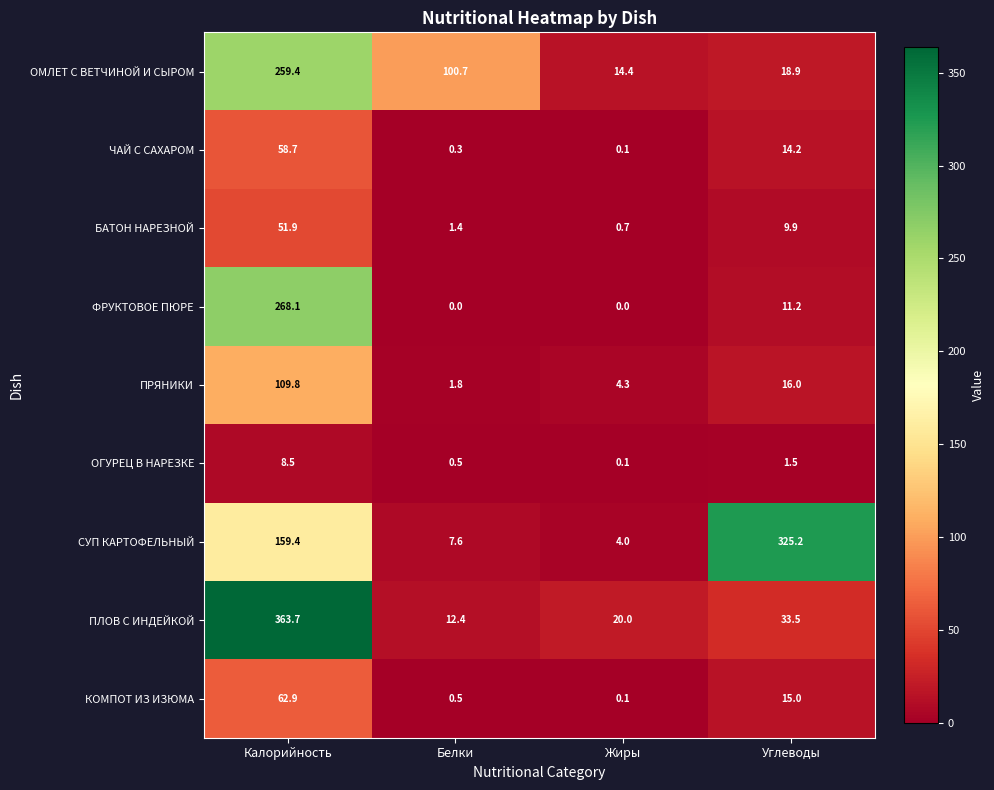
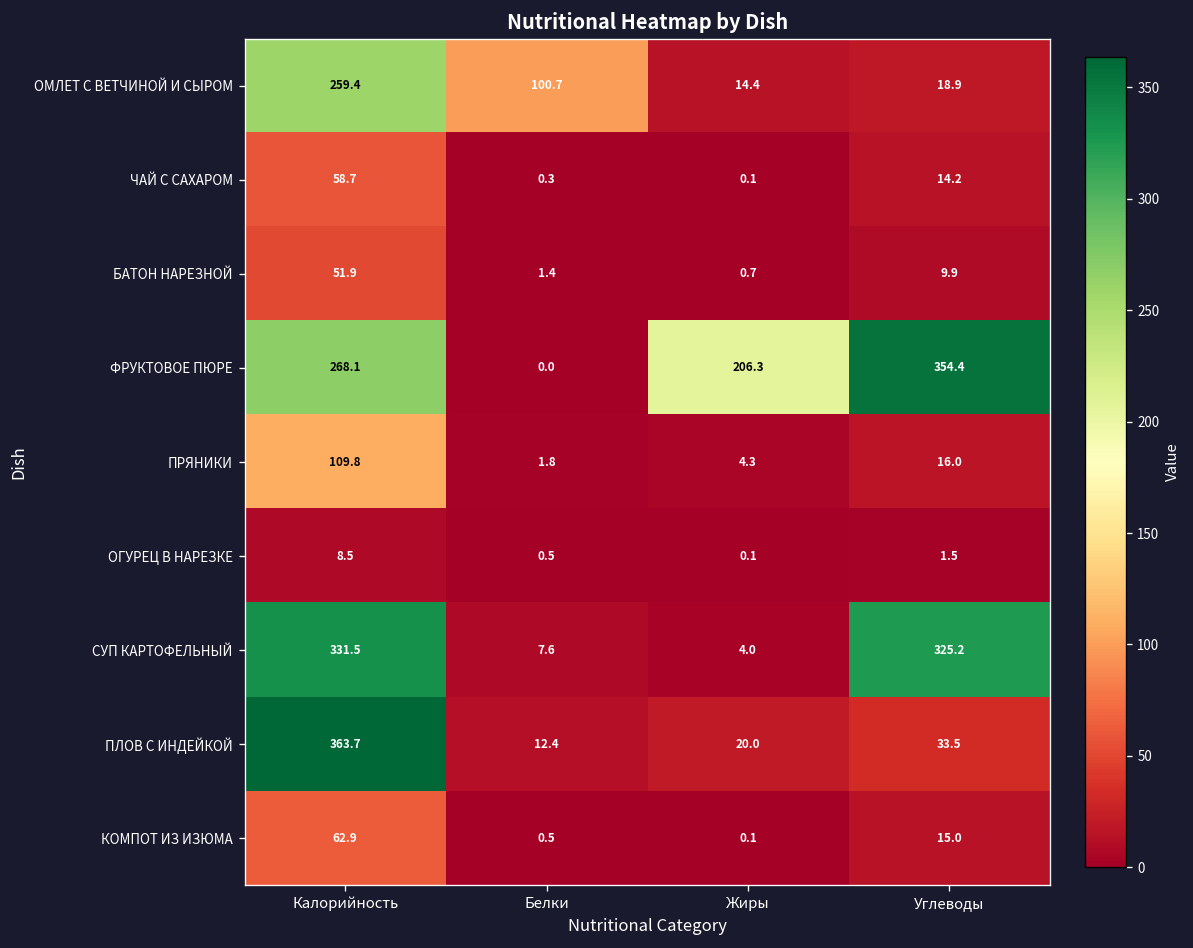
ФРУКТОВОЕ ПЮРЕ, Жиры: 0.0 -> 206.3
ФРУКТОВОЕ ПЮРЕ, Углеводы: 11.2 -> 354.4
СУП КАРТОФЕЛЬНЫЙ, Калорийность: 159.4 -> 331.5
